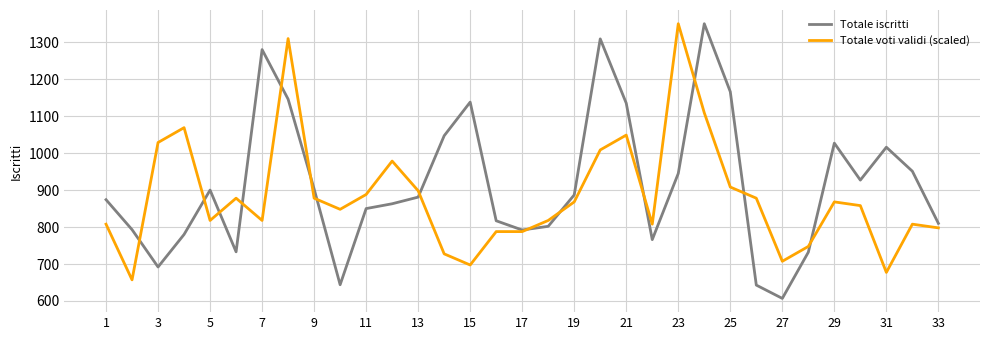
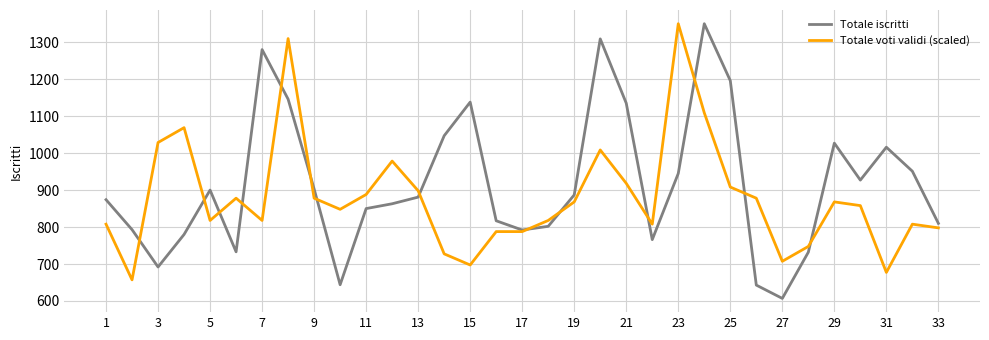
Totale voti validi (scaled), 21: 1050 -> 920
Totale iscritti, 25: 1170 -> 1200
